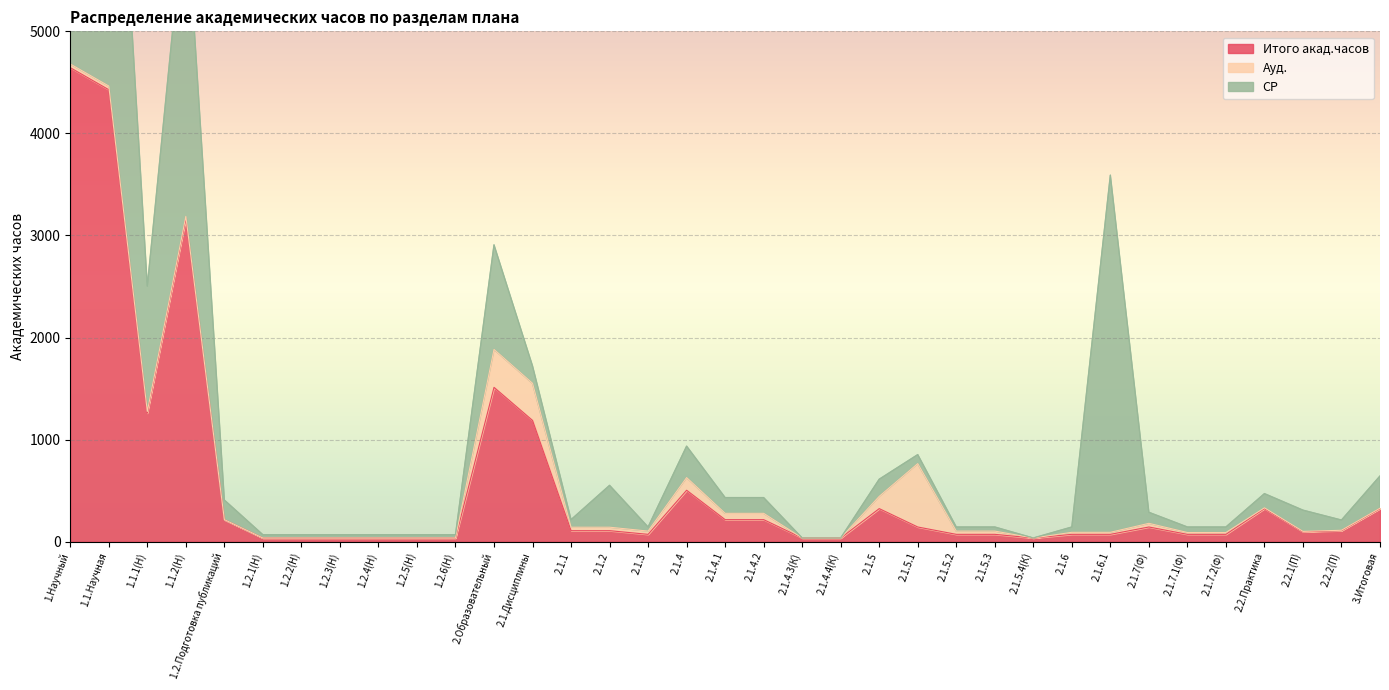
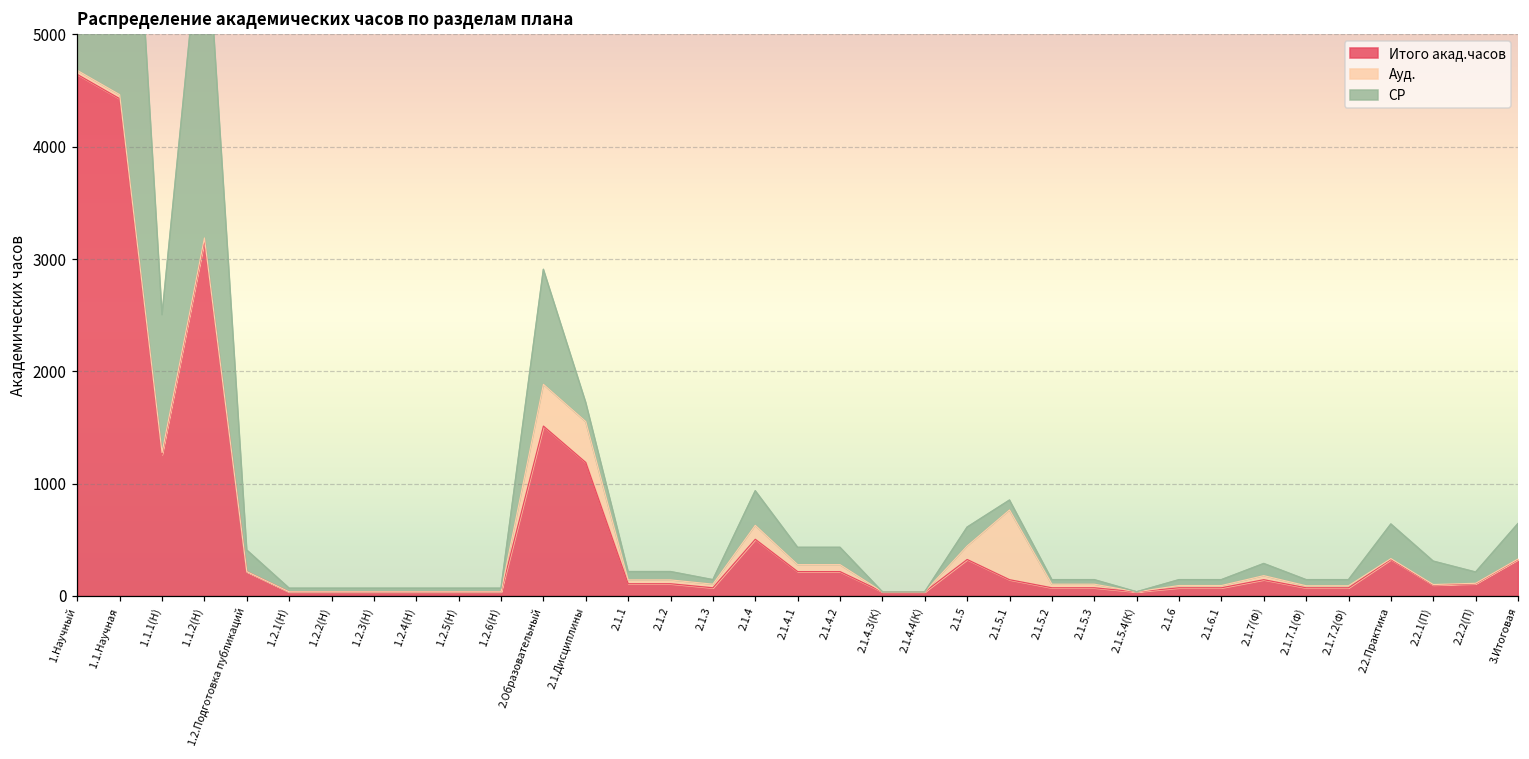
СР, 2.1.2: 410 -> 70
СР, 2.1.6.1: 3500 -> 50
СР, 2.2.Практика: 140 -> 310
